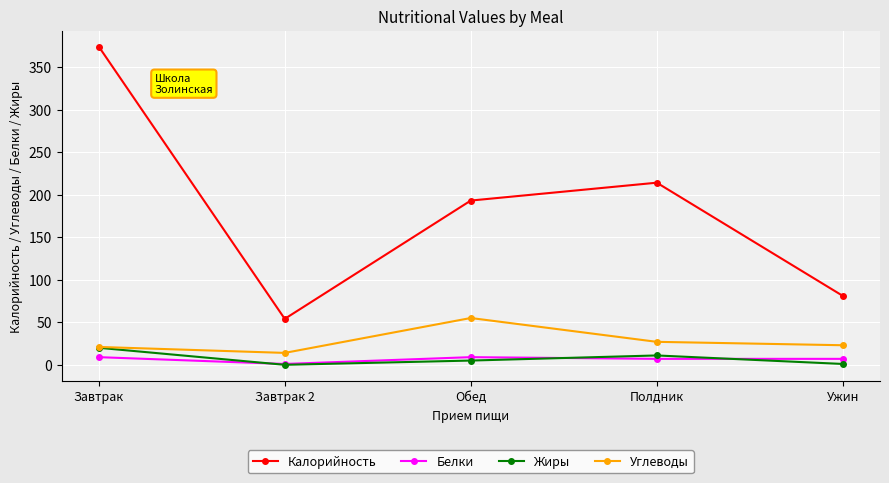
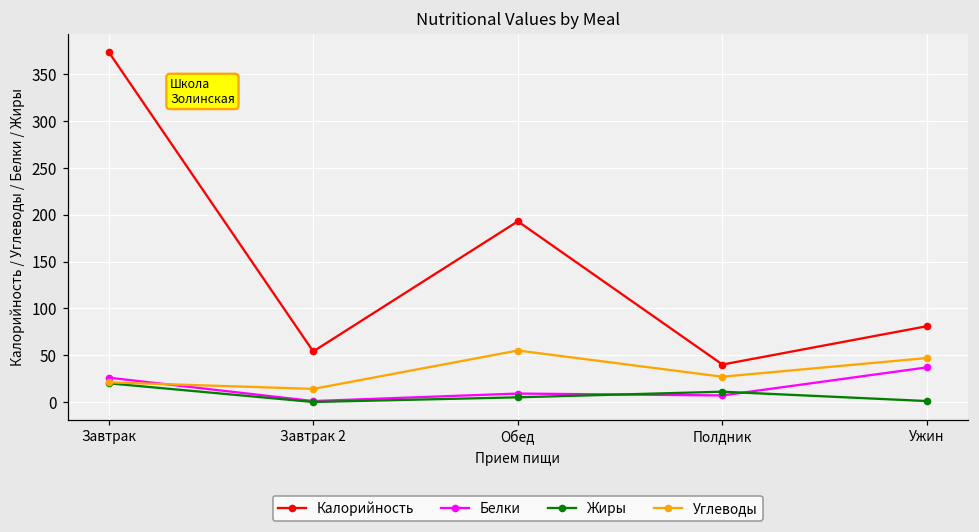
Белки, Завтрак: 10 -> 30
Калорийность, Полдник: 210 -> 40
Белки, Ужин: 10 -> 40
Углеводы, Ужин: 20 -> 50
